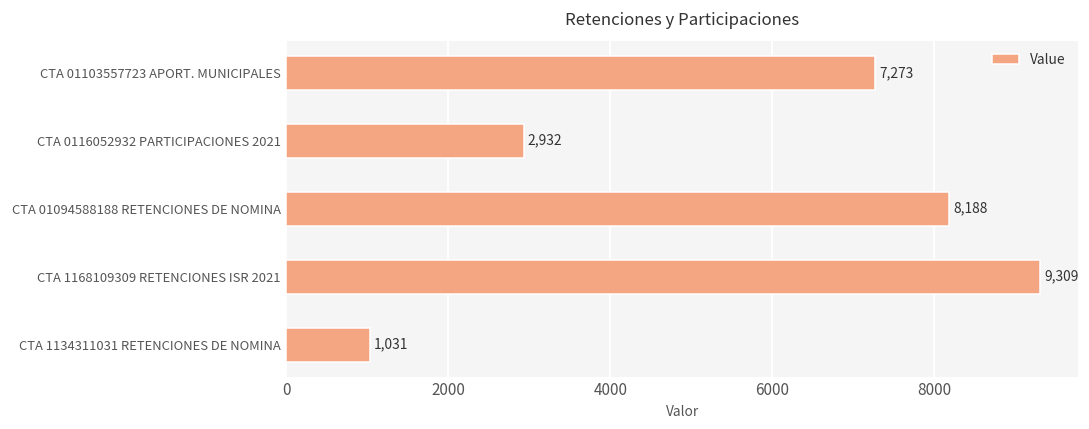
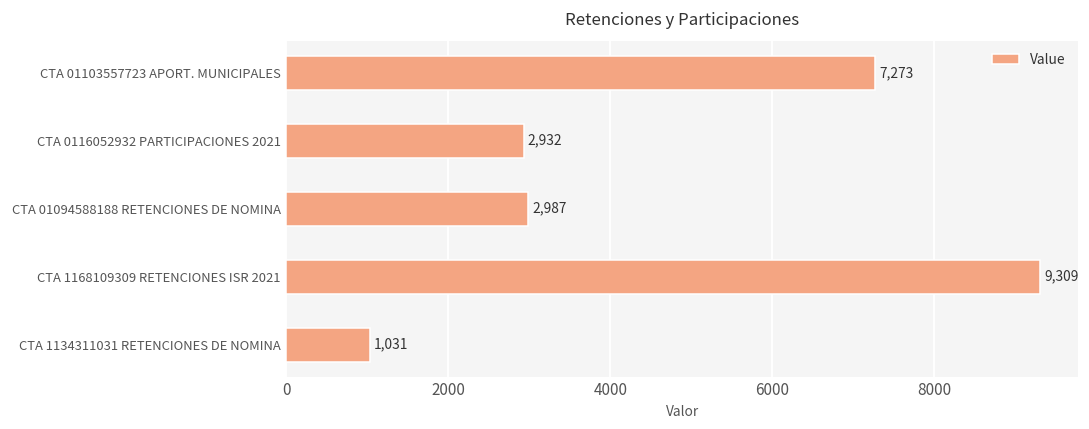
CTA 01094588188 RETENCIONES DE NOMINA: 8,188 -> 2,987
